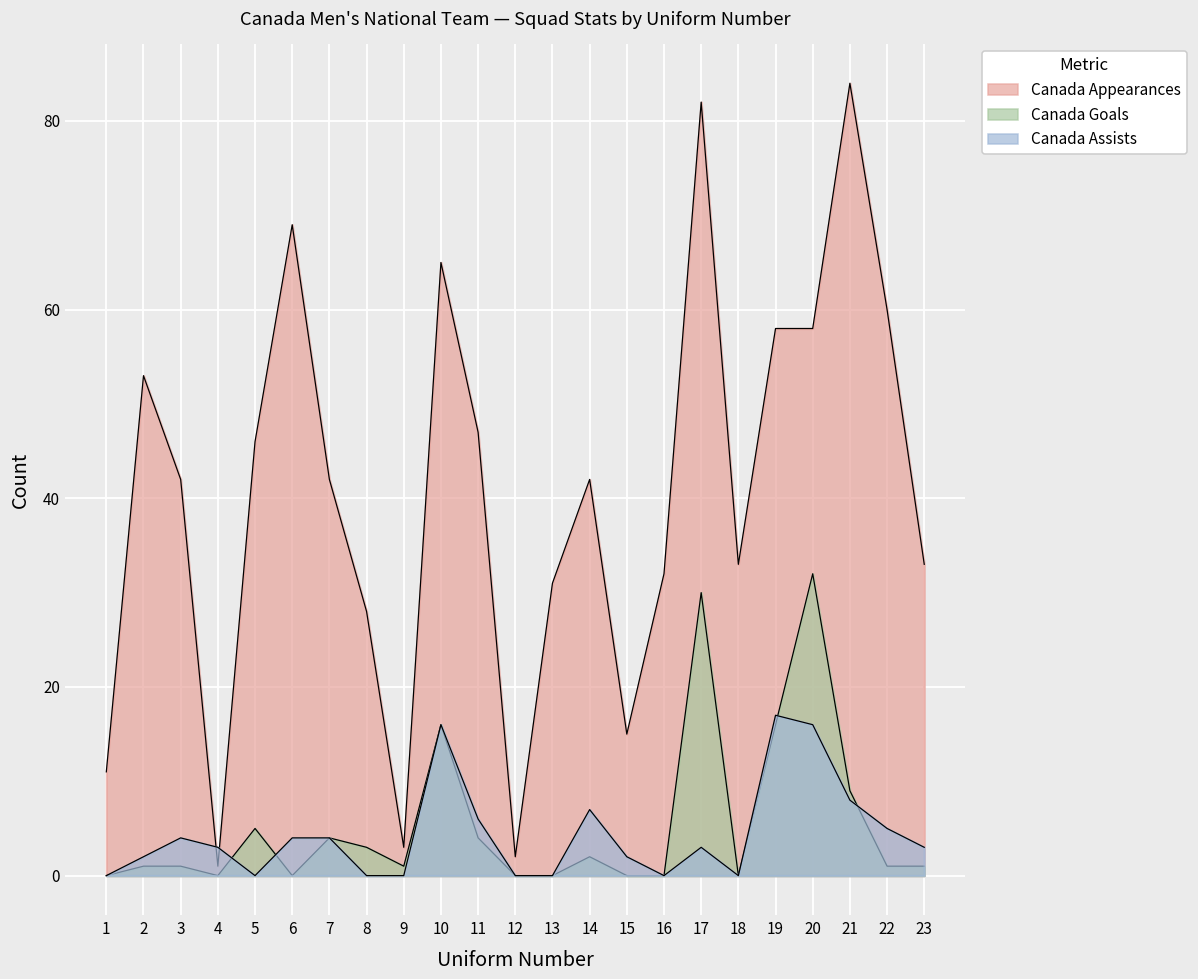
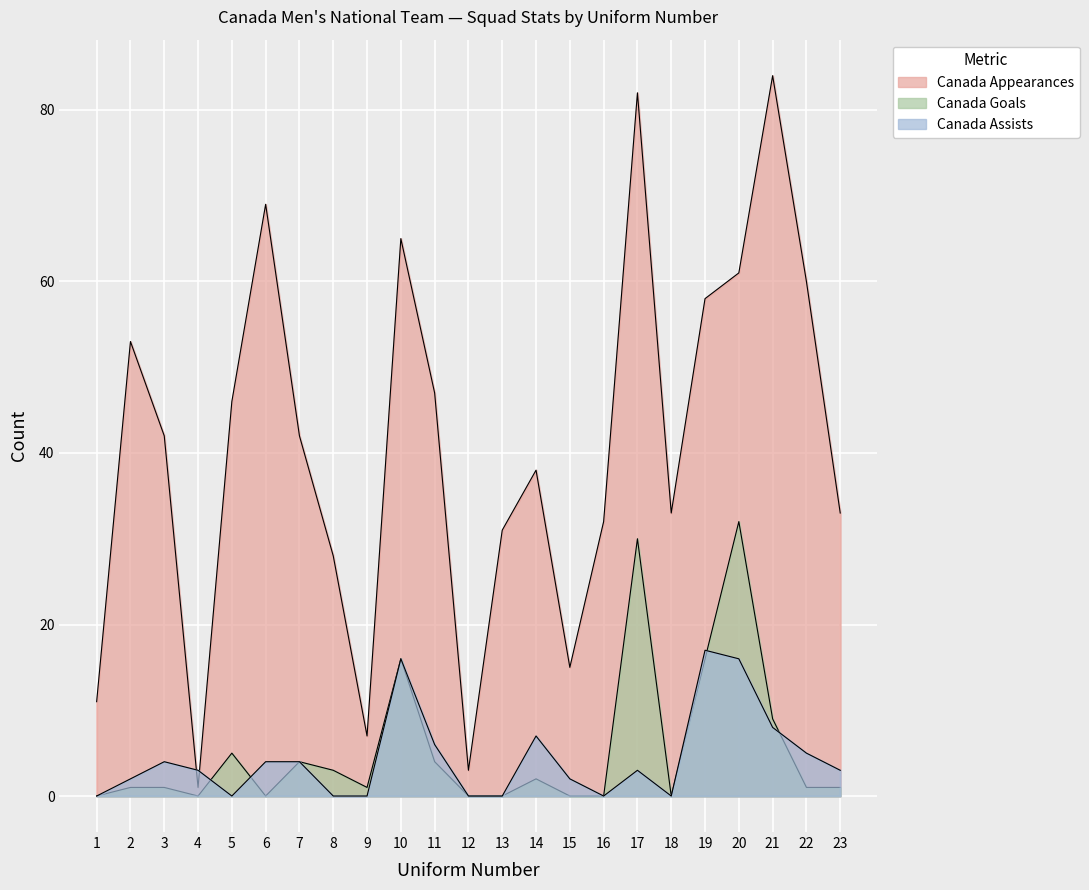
Canada Appearances, 9: 3 -> 7
Canada Appearances, 12: 2 -> 3
Canada Appearances, 14: 42 -> 38
Canada Appearances, 20: 58 -> 61
